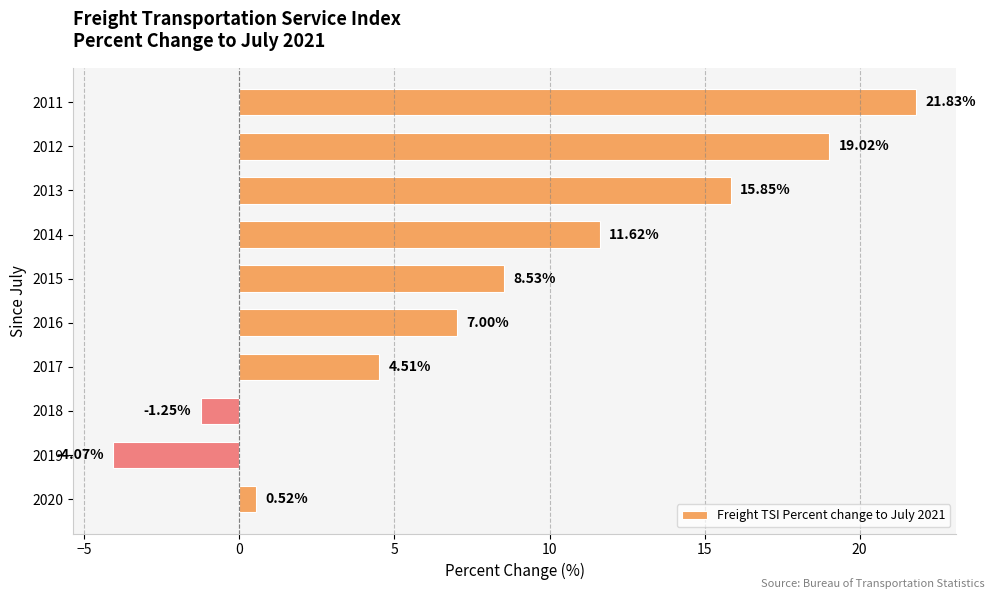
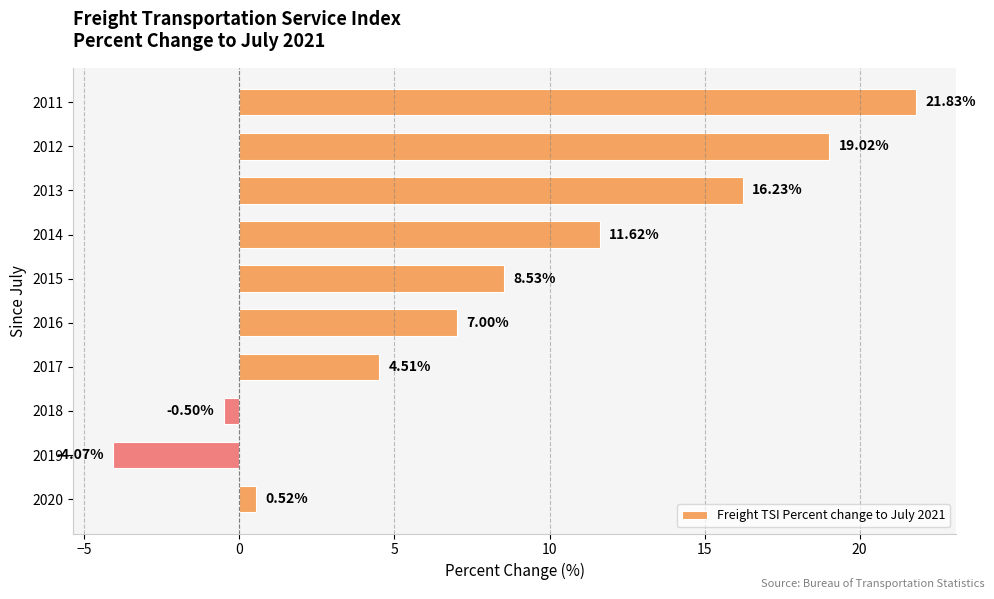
2013: 15.85% -> 16.23%
2018: -1.25% -> -0.50%
